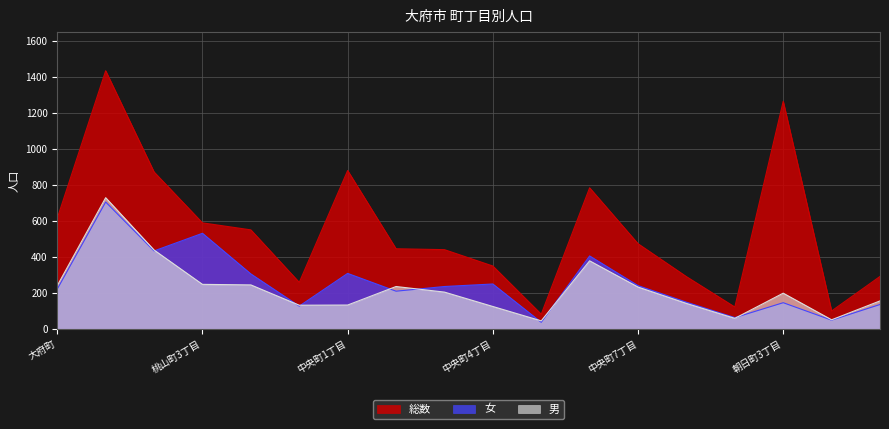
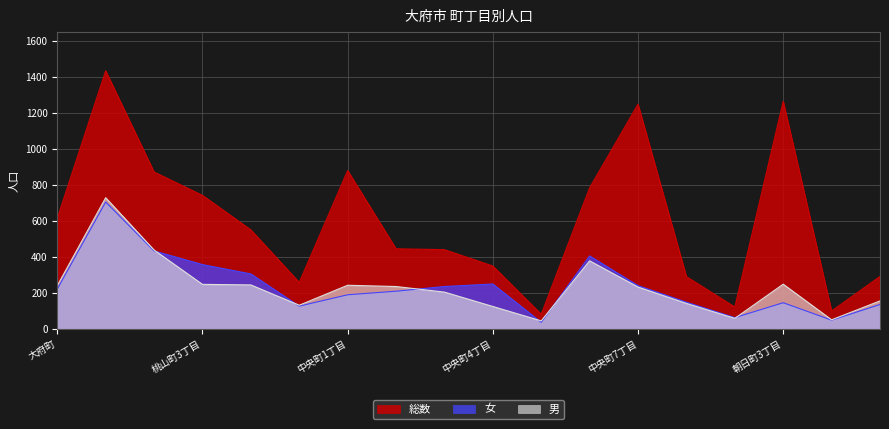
総数, 桃山町3丁目: 590 -> 740
女, 桃山町3丁目: 530 -> 360
女, 中央町1丁目: 310 -> 190
男, 中央町1丁目: 130 -> 240
総数, 中央町7丁目: 470 -> 1250
男, 朝日町3丁目: 200 -> 250
